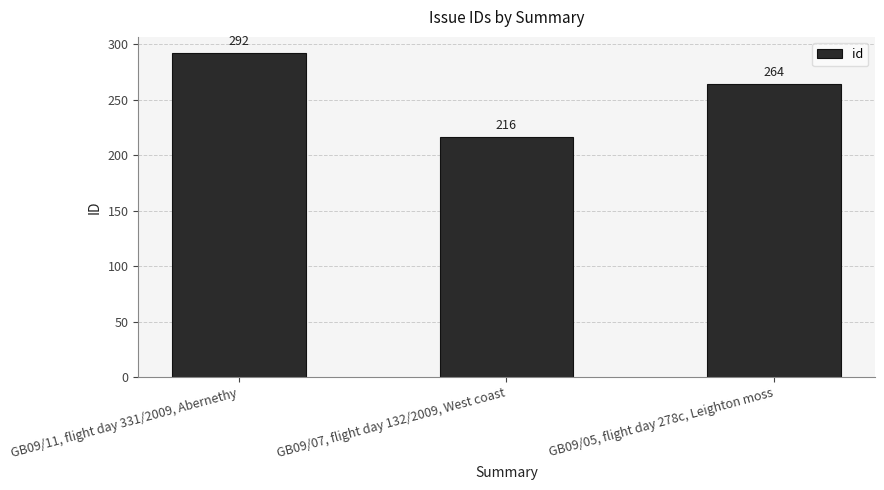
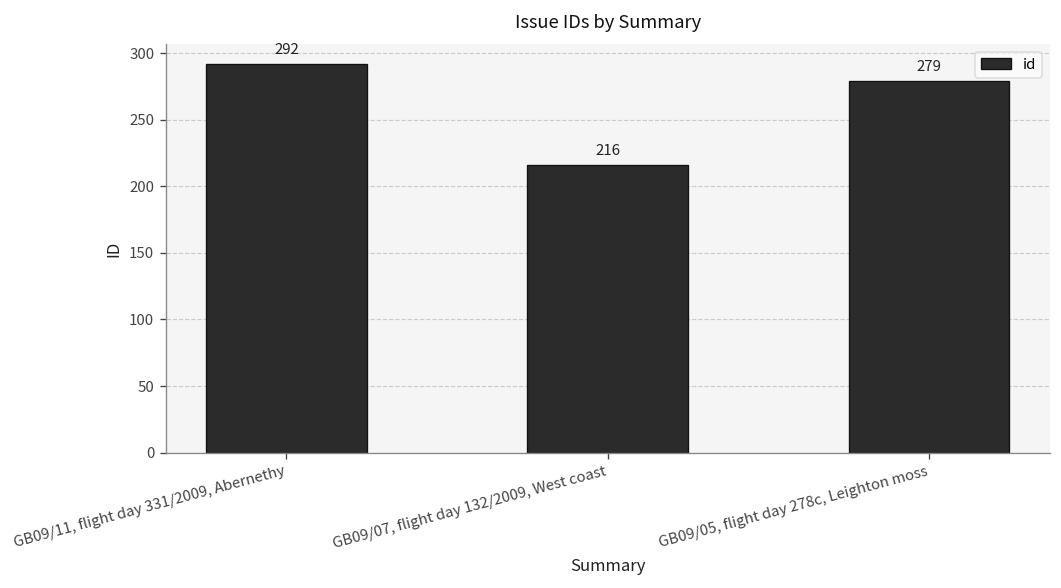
GB09/05, flight day 278c, Leighton moss: 264 -> 279
